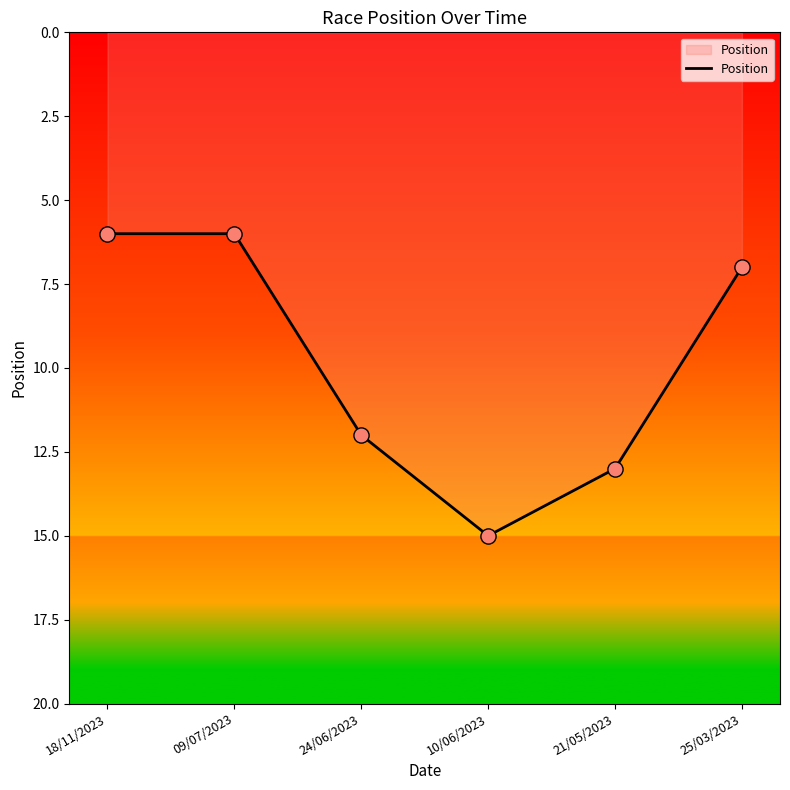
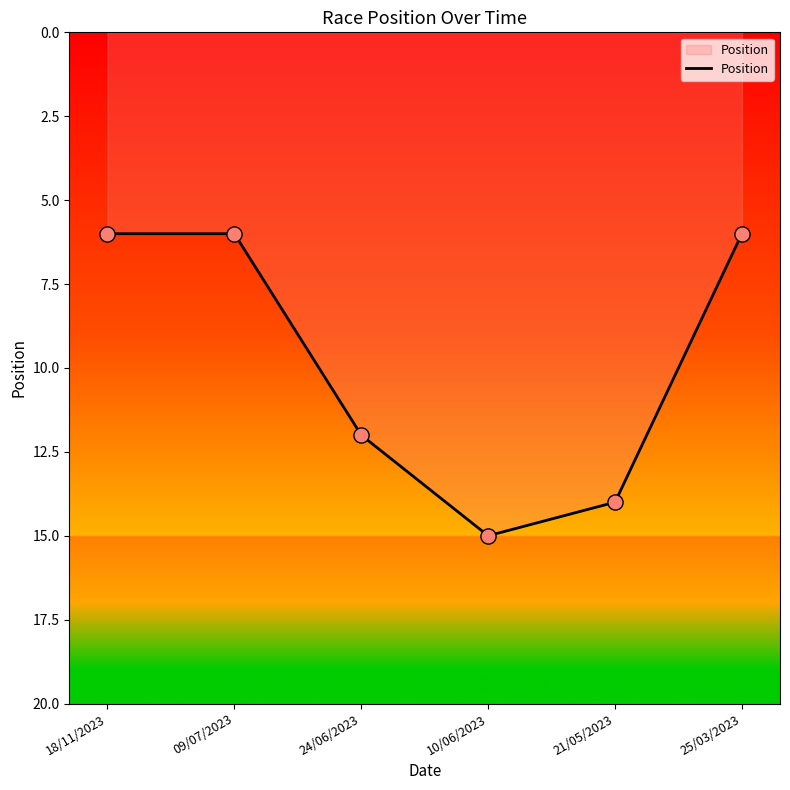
21/05/2023: 13 -> 14
25/03/2023: 7 -> 6
